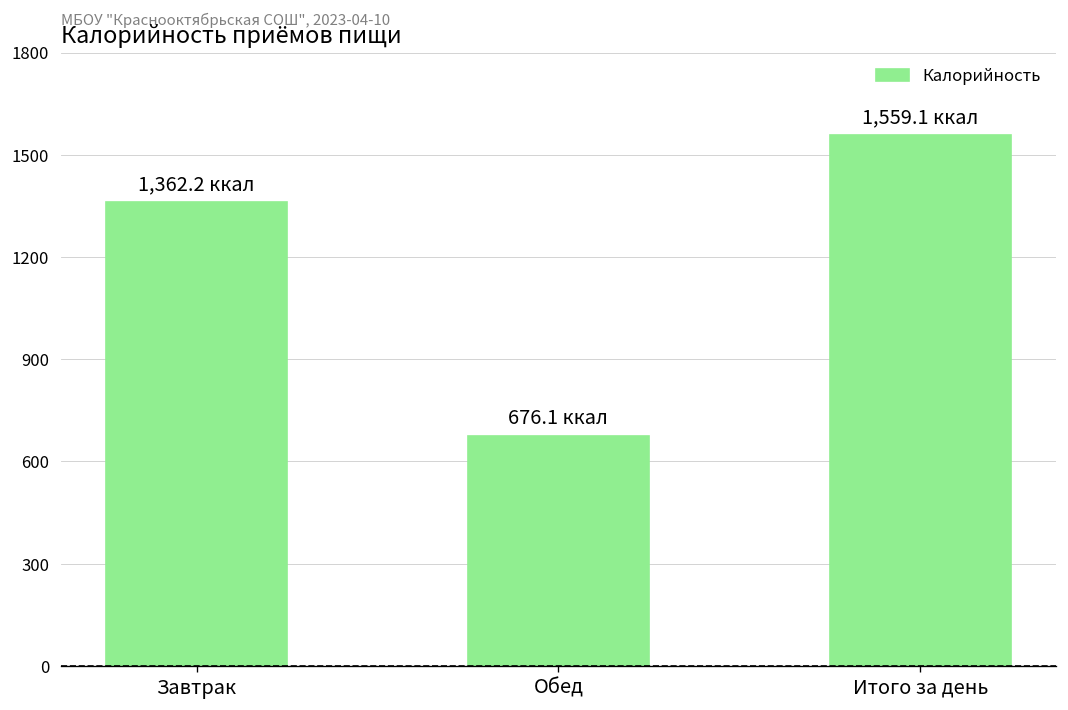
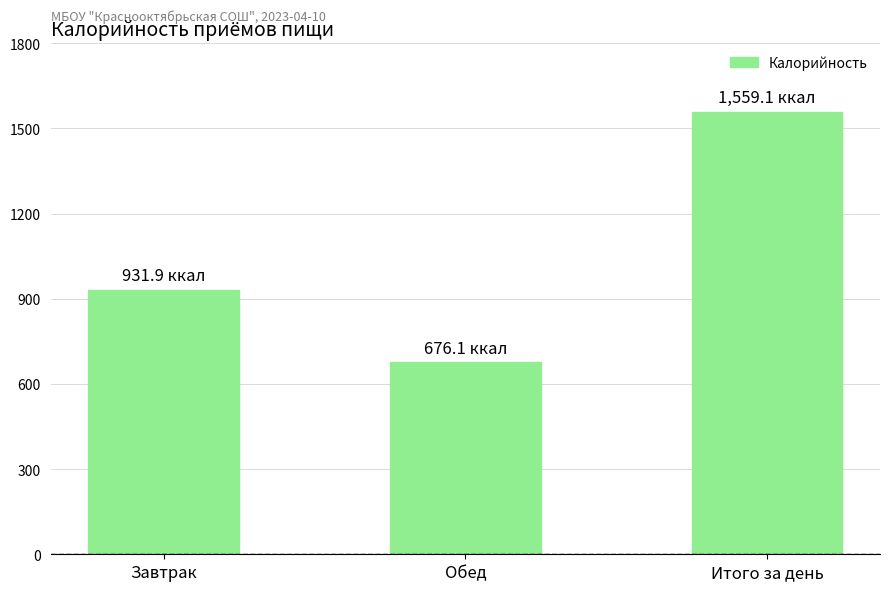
Завтрак: 1,362.2 -> 931.9
